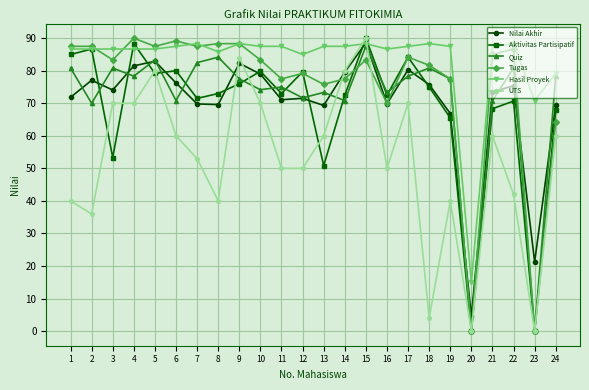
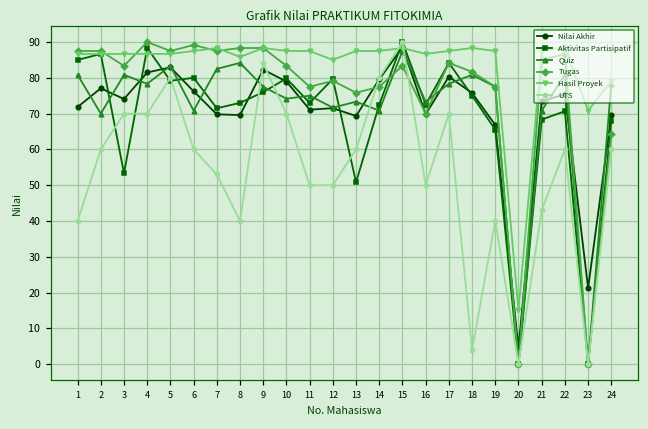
UTS, 2: 36 -> 60
UTS, 21: 60 -> 43
UTS, 22: 42 -> 60
